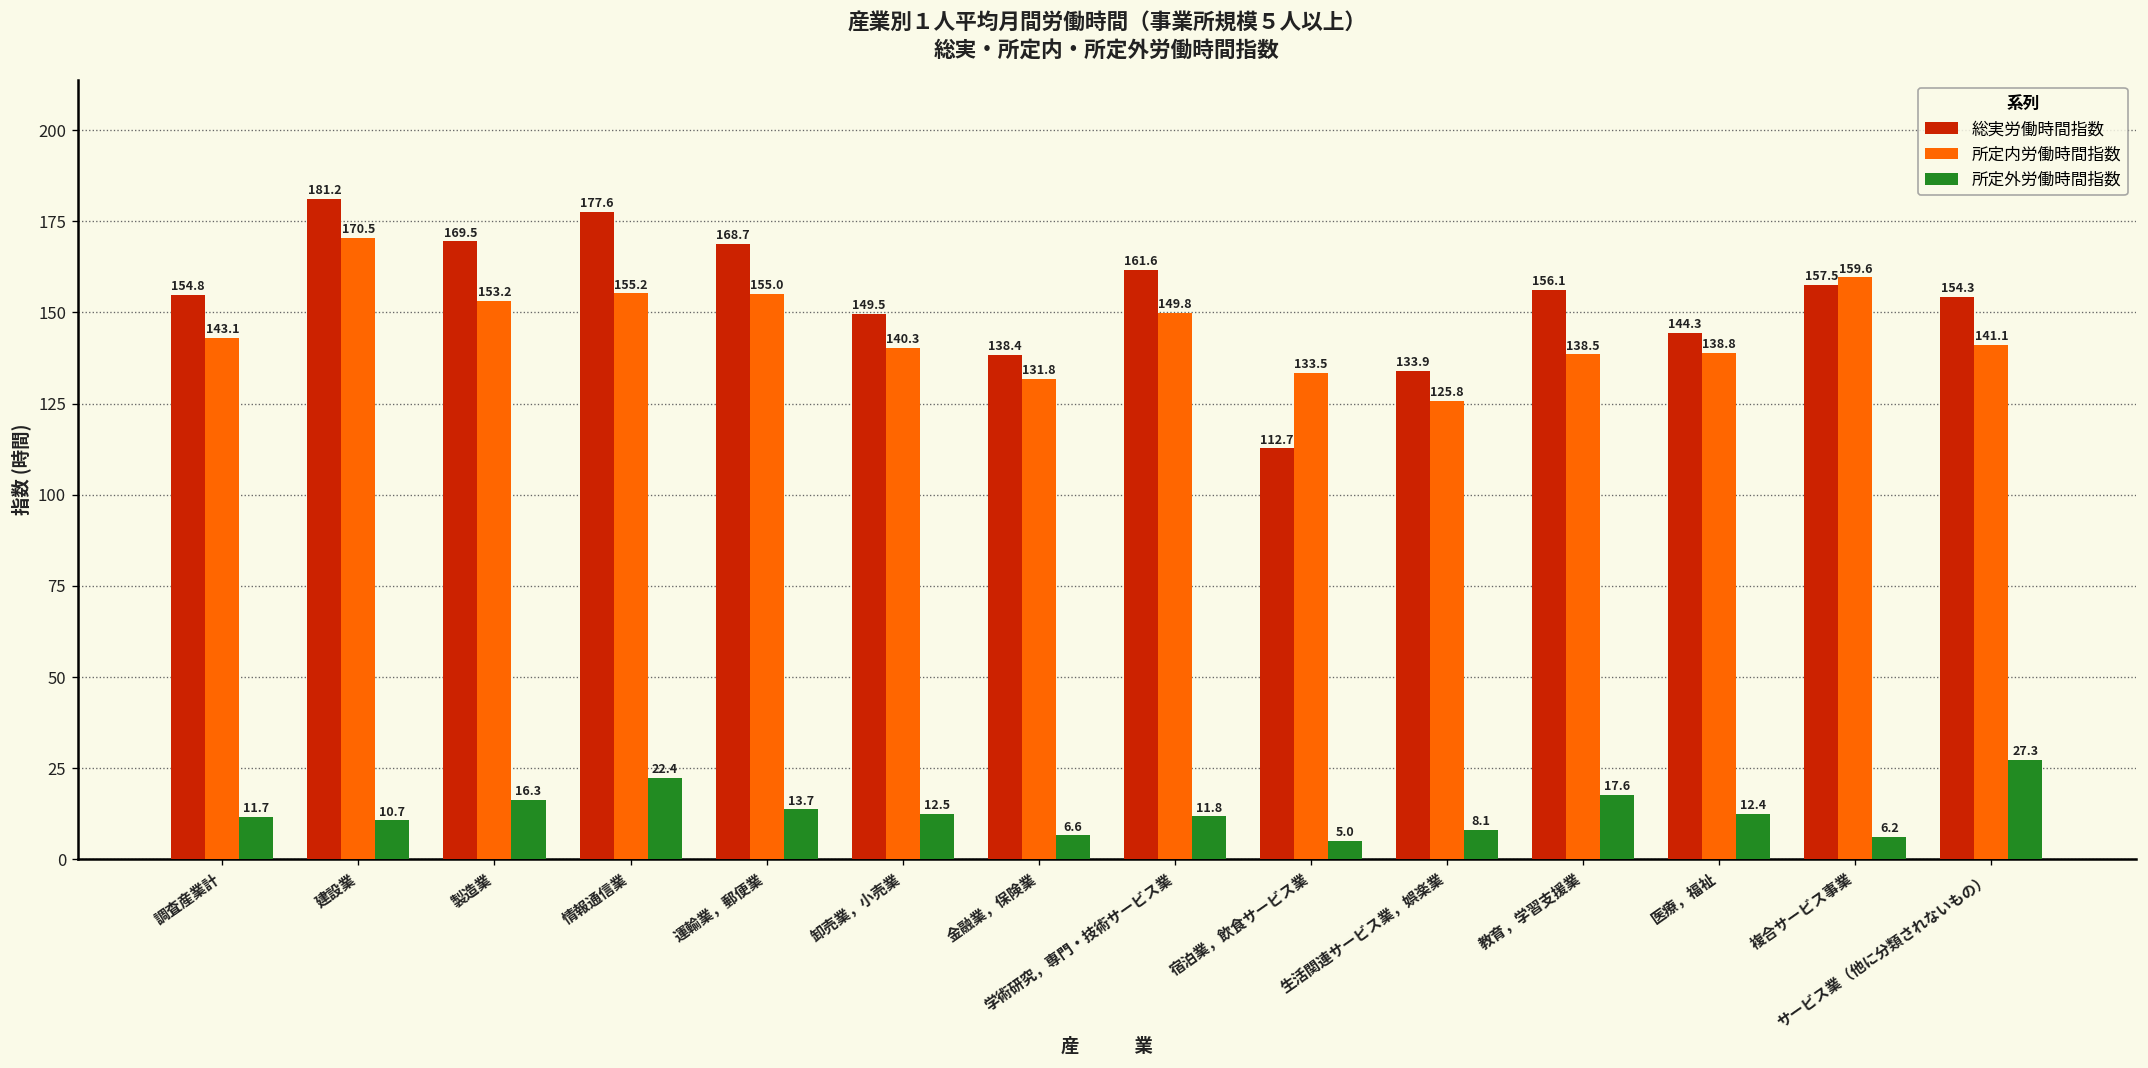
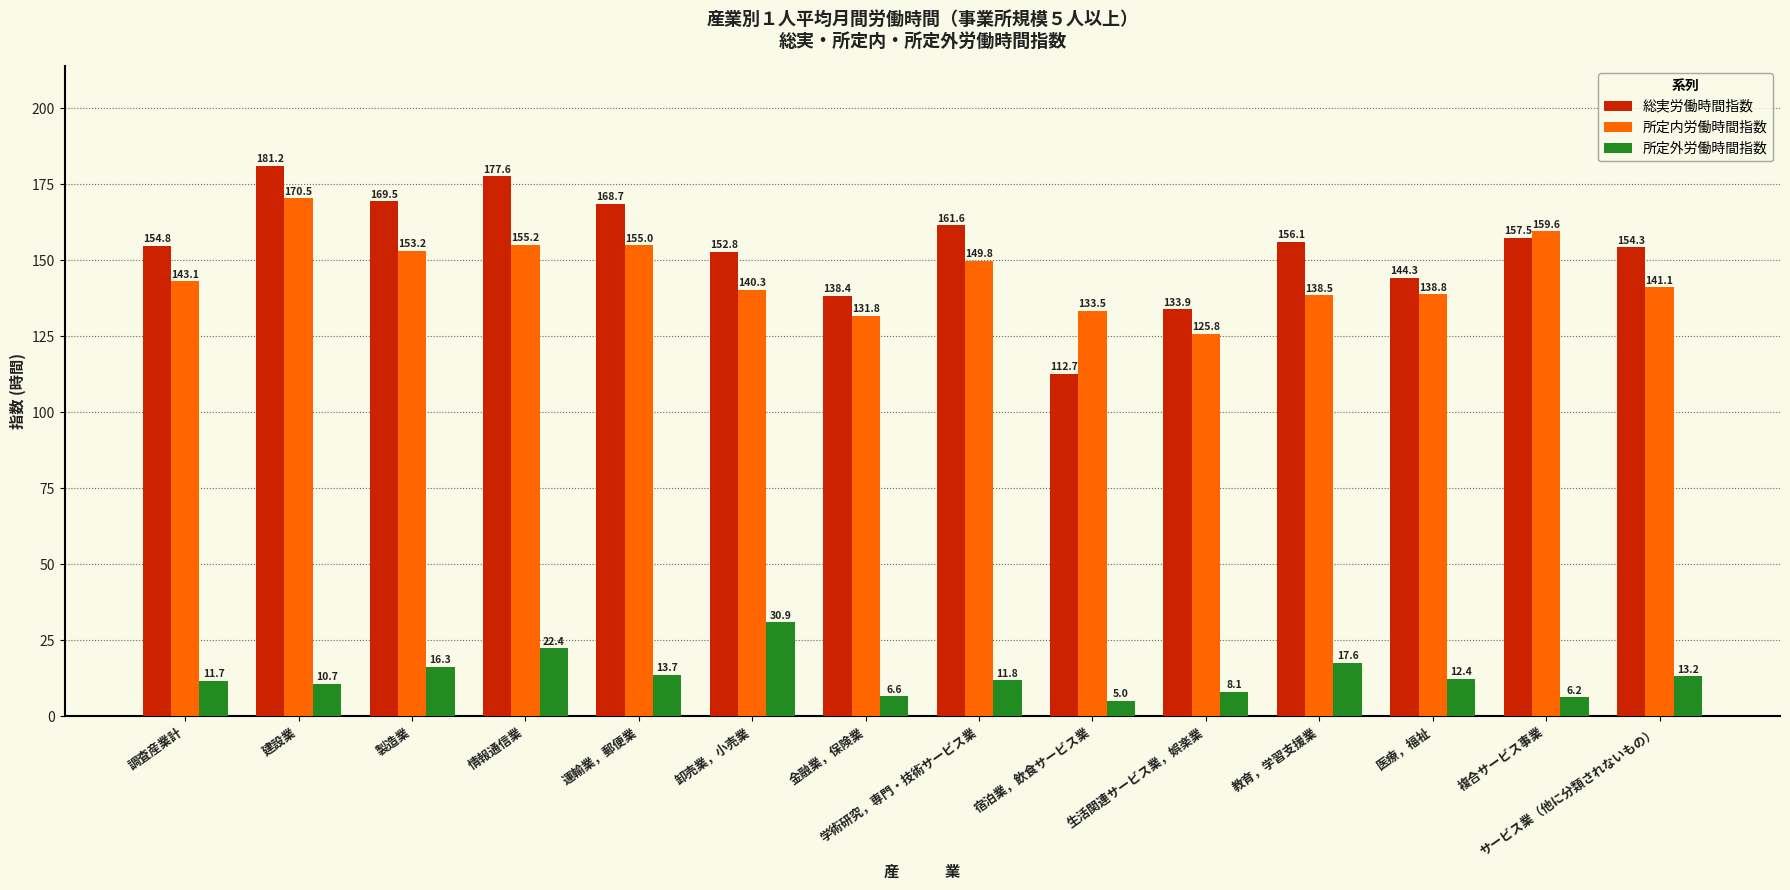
総実労働時間指数, 卸売業，小売業: 149.5 -> 152.8
所定外労働時間指数, 卸売業，小売業: 12.5 -> 30.9
所定外労働時間指数, サービス業（他に分類されないもの）: 27.3 -> 13.2
